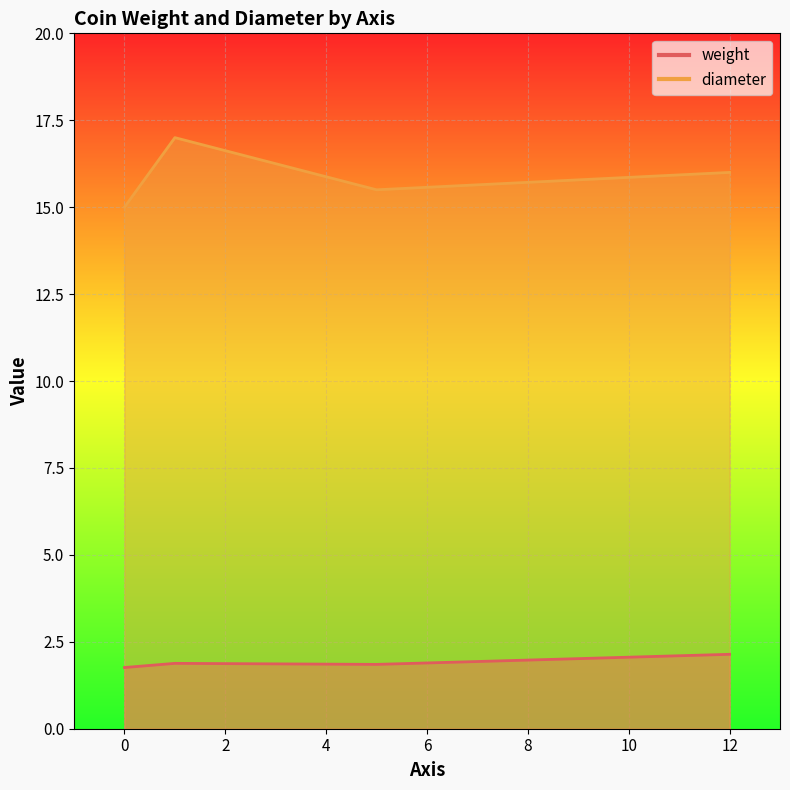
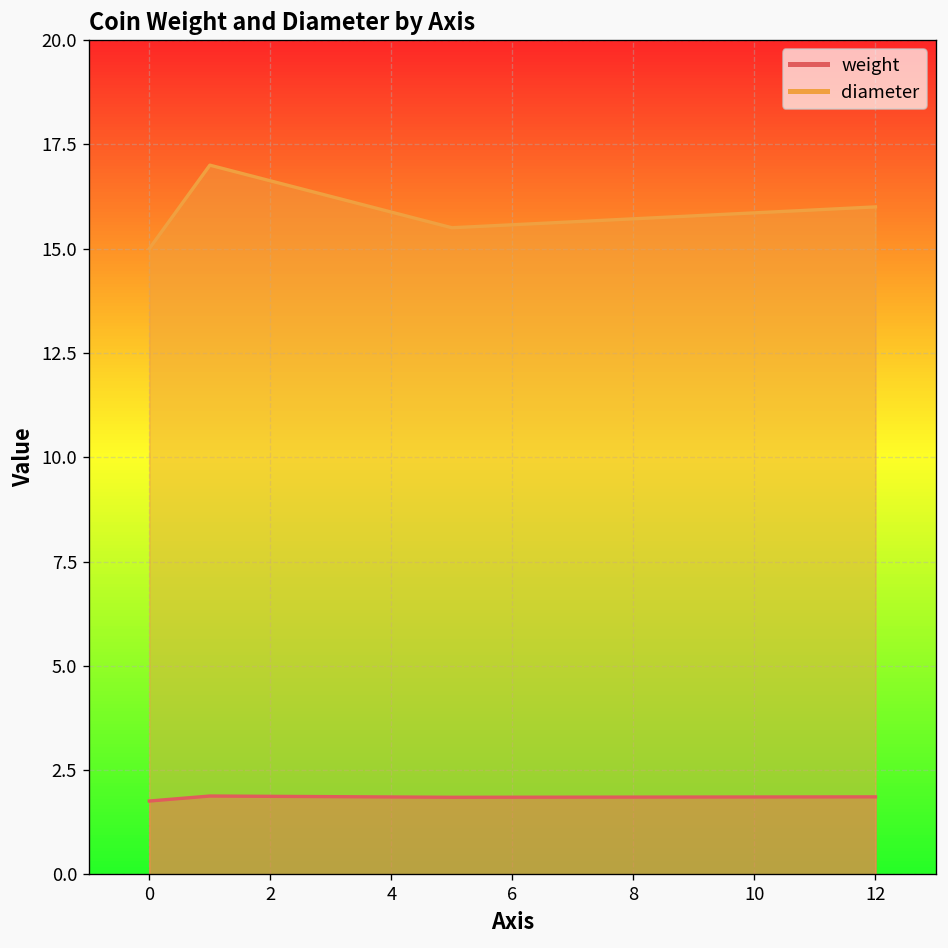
weight, 12: 2.1 -> 1.9
